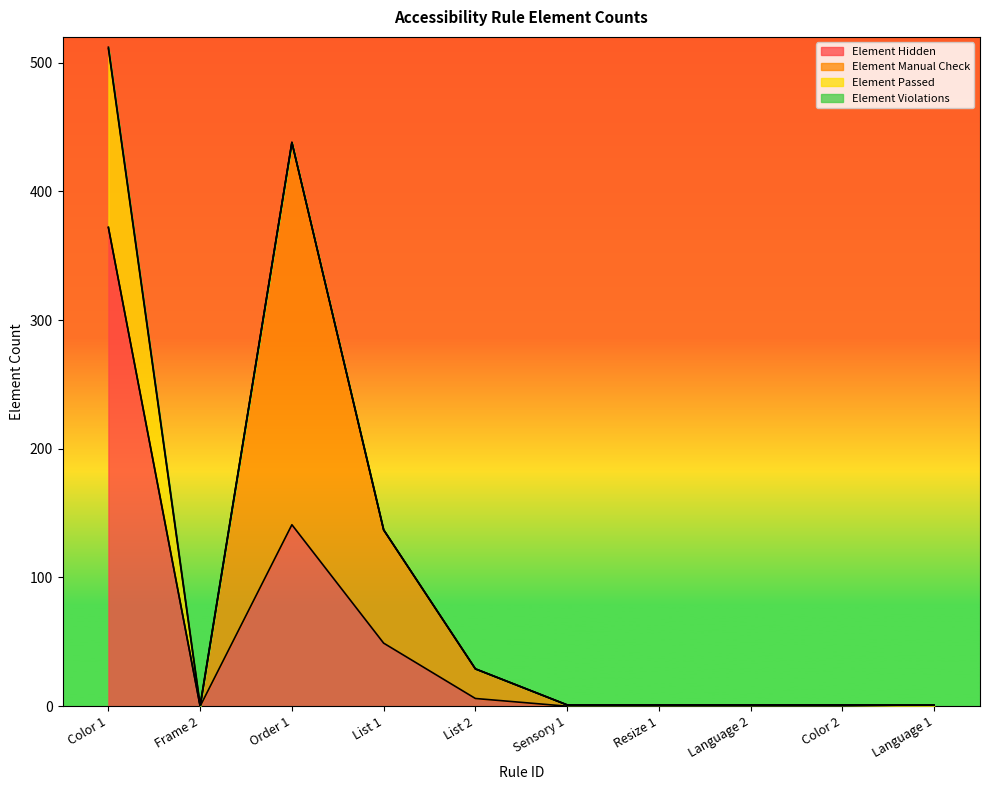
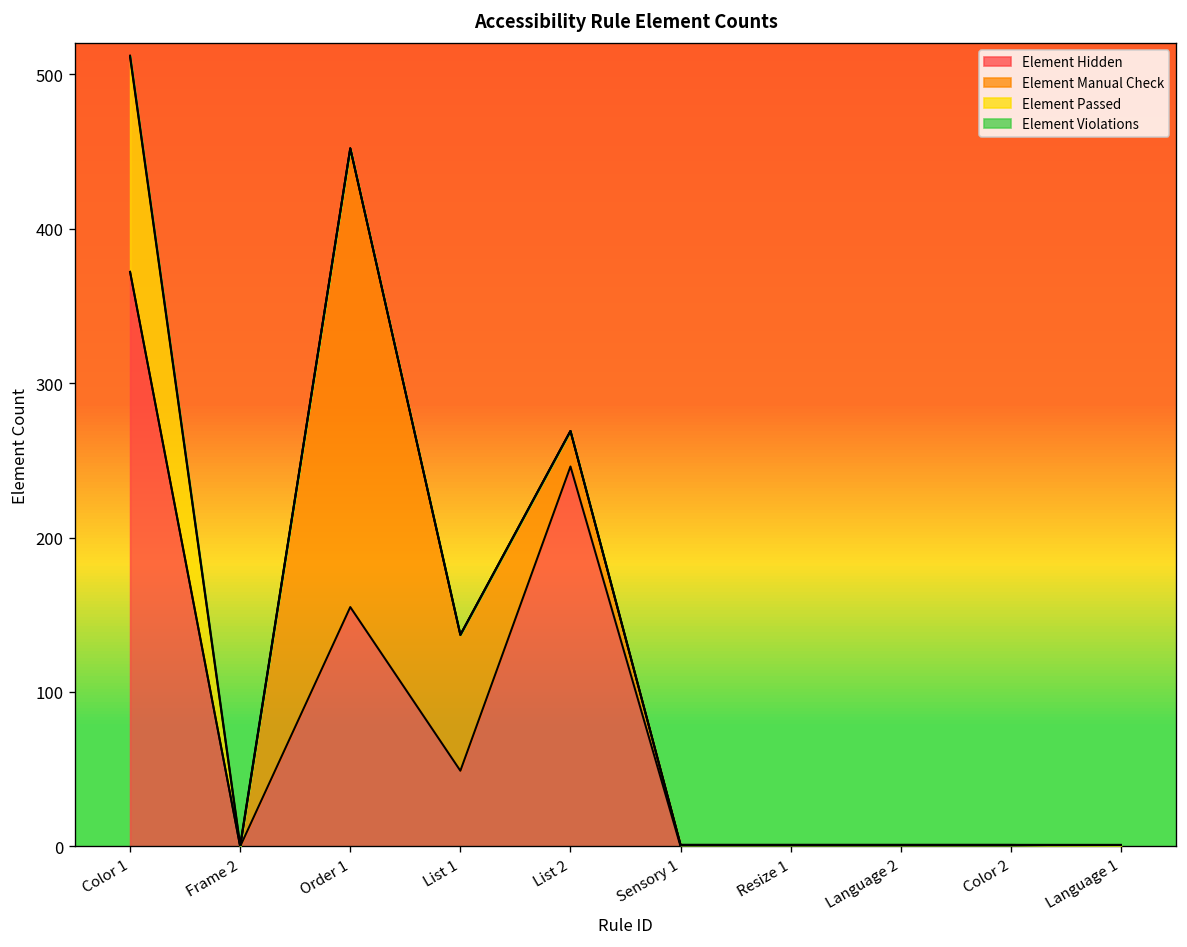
Element Hidden, Order 1: 141 -> 155
Element Hidden, List 2: 6 -> 246
